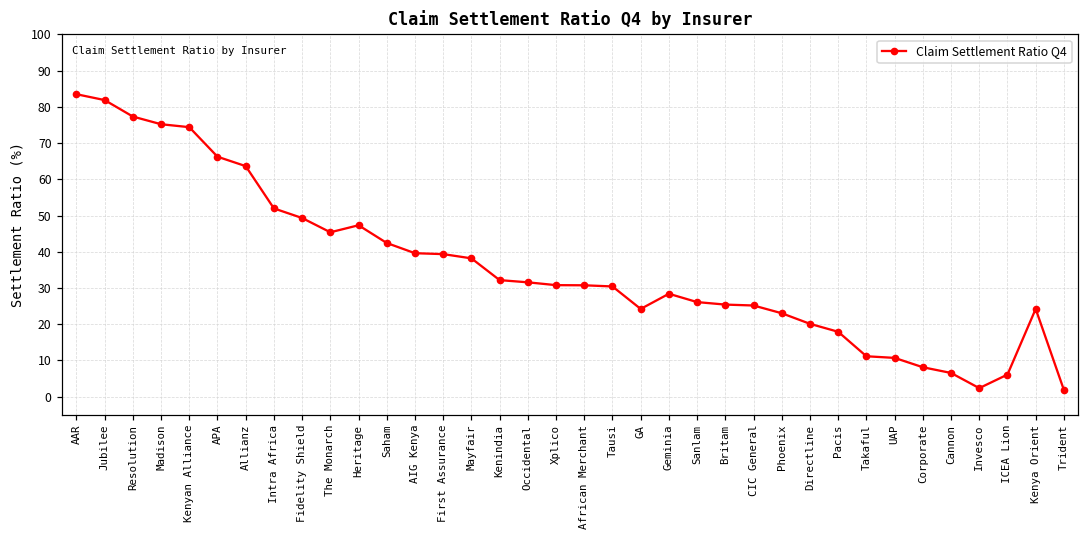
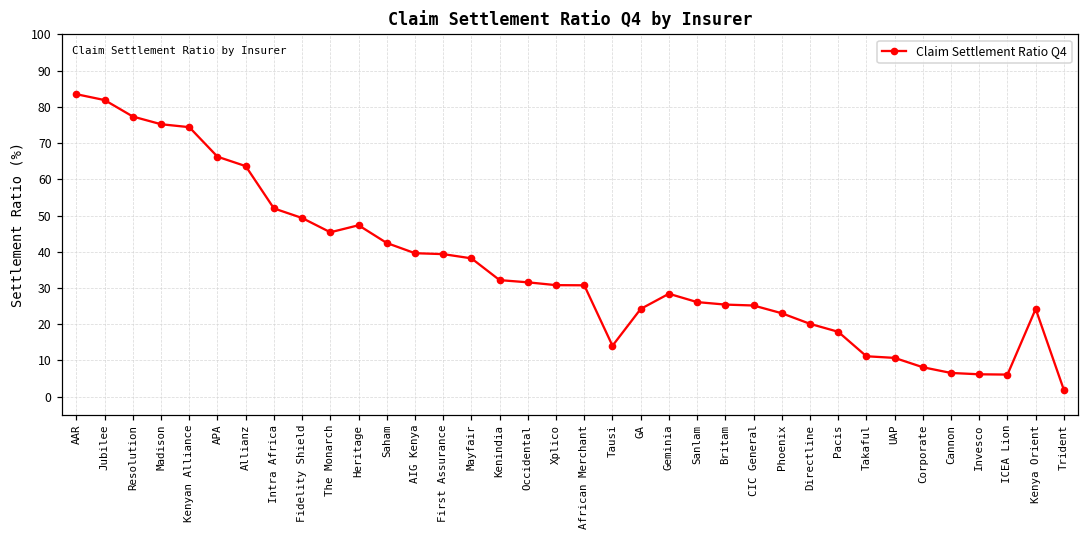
Tausi: 30 -> 14
Invesco: 2 -> 6
